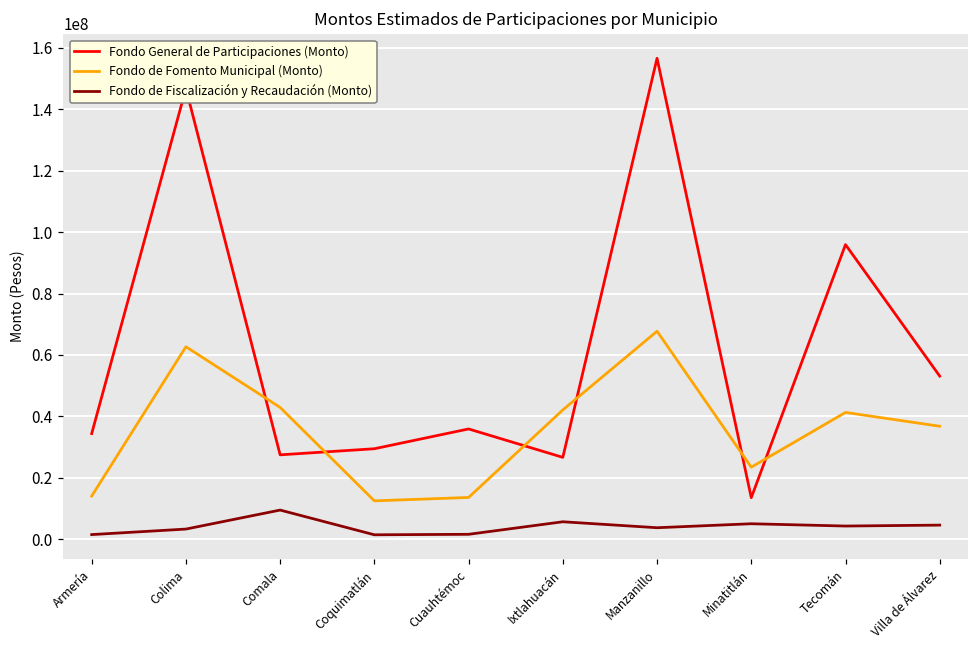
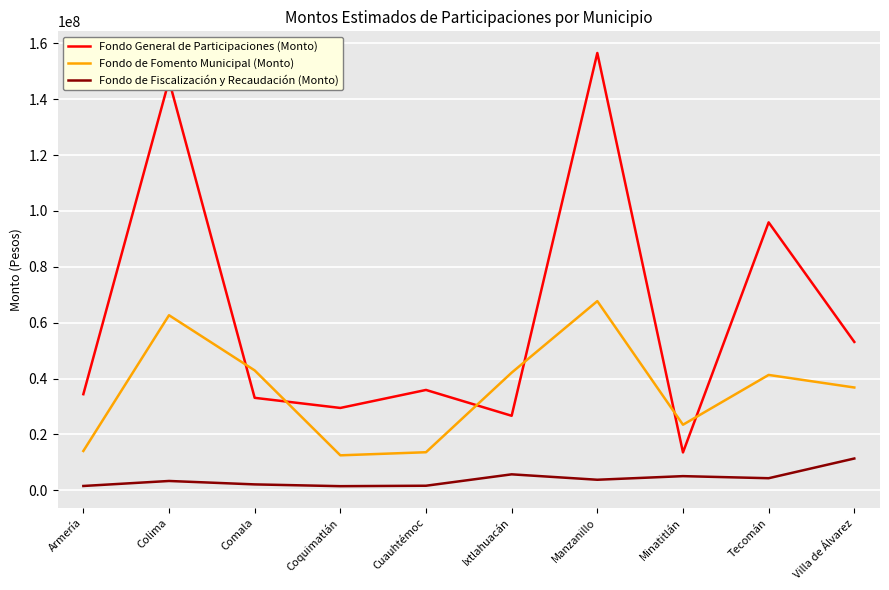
Fondo General de Participaciones (Monto), Comala: 28000000 -> 33000000
Fondo de Fiscalización y Recaudación (Monto), Comala: 10000000 -> 2000000
Fondo de Fiscalización y Recaudación (Monto), Villa de Álvarez: 5000000 -> 11000000
